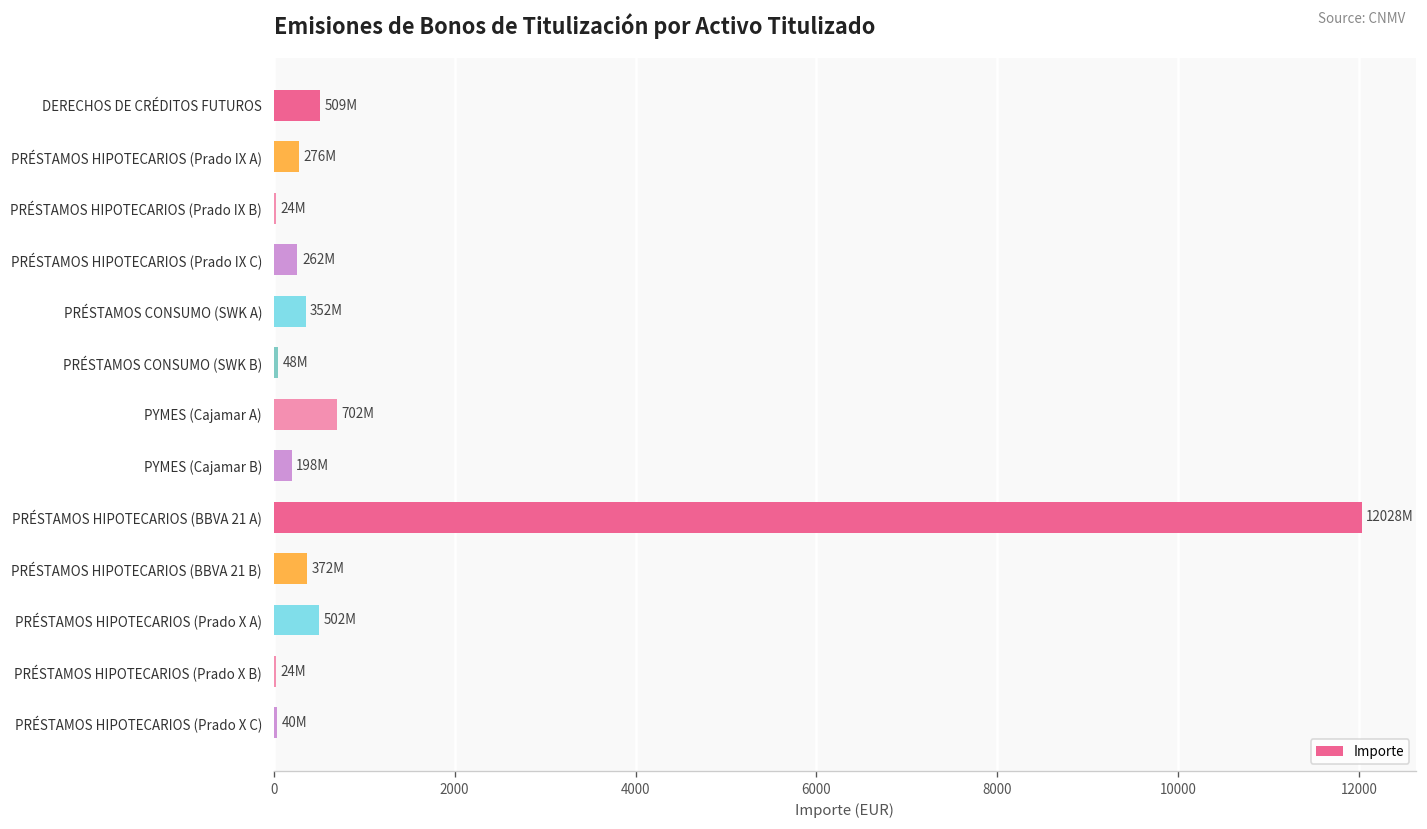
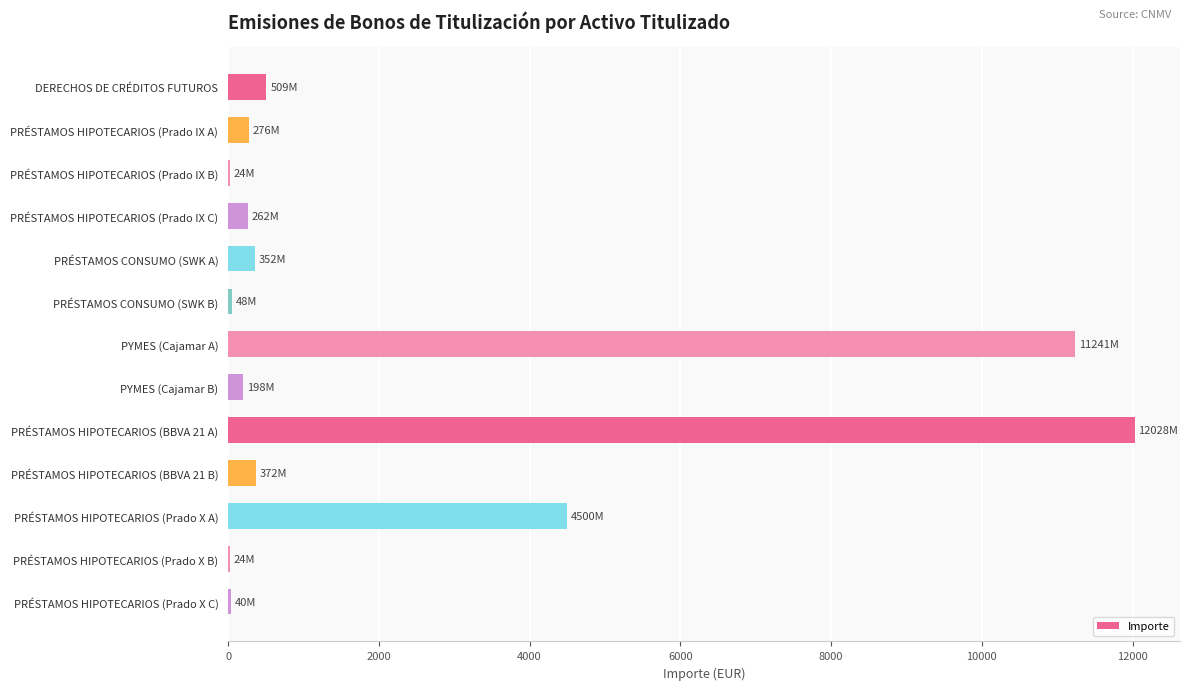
PYMES (Cajamar A): 702M -> 11241M
PRÉSTAMOS HIPOTECARIOS (Prado X A): 502M -> 4500M
